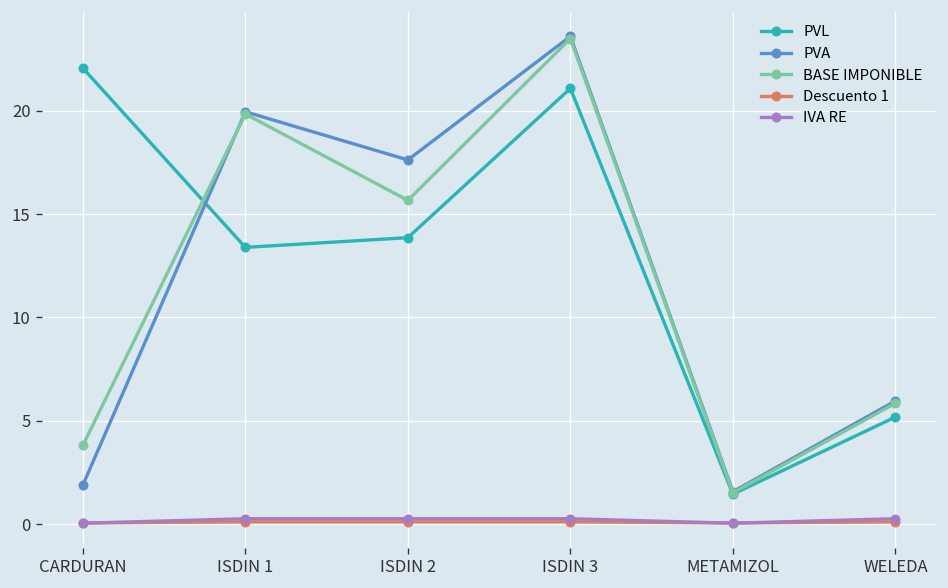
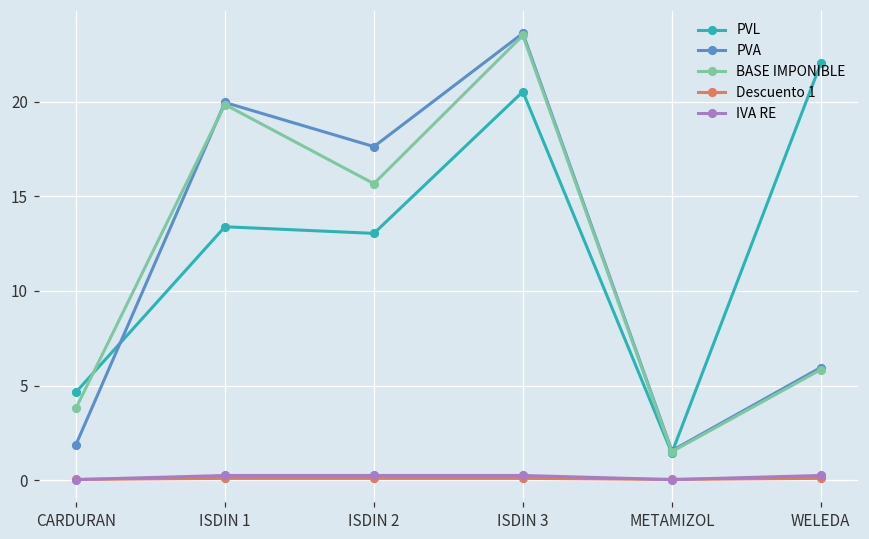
PVL, CARDURAN: 22.1 -> 4.7
PVL, ISDIN 2: 13.9 -> 13.0
PVL, ISDIN 3: 21.1 -> 20.5
PVL, WELEDA: 5.2 -> 22.0
